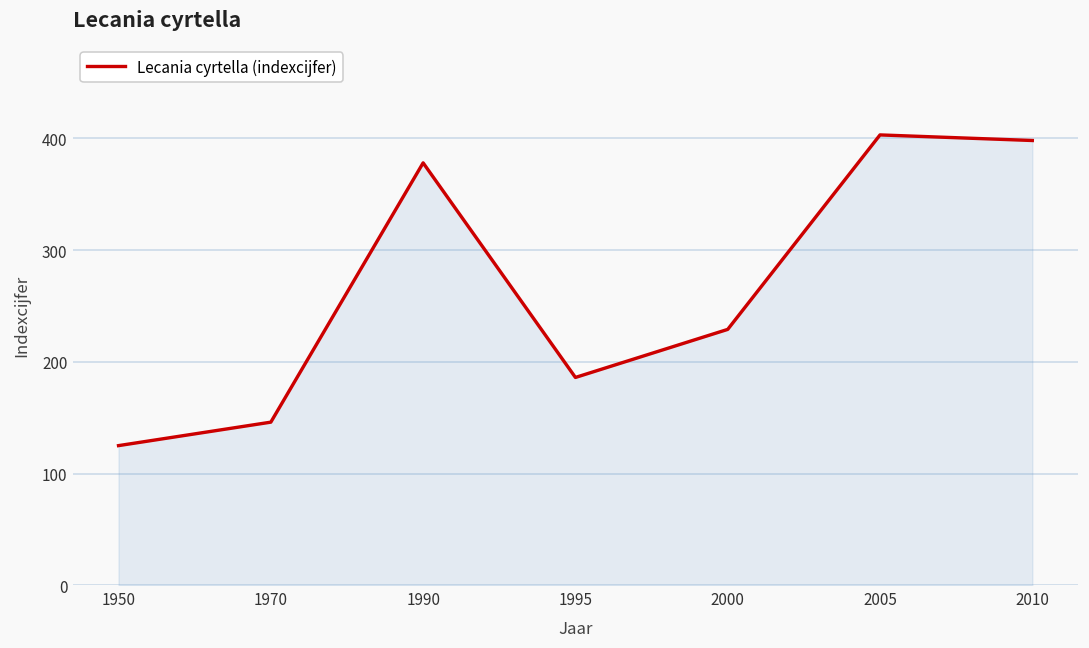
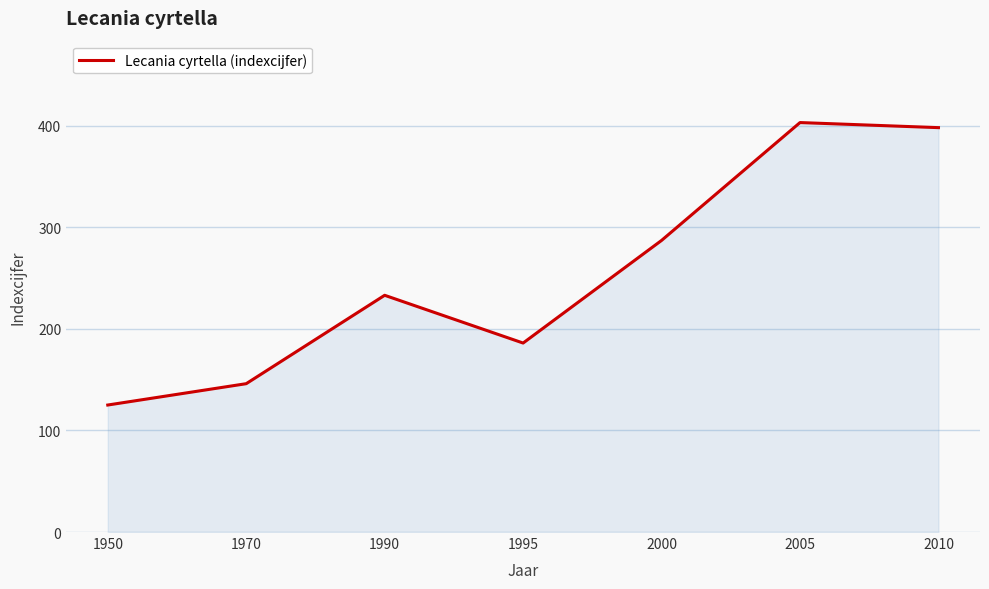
1990: 378 -> 233
2000: 229 -> 287
